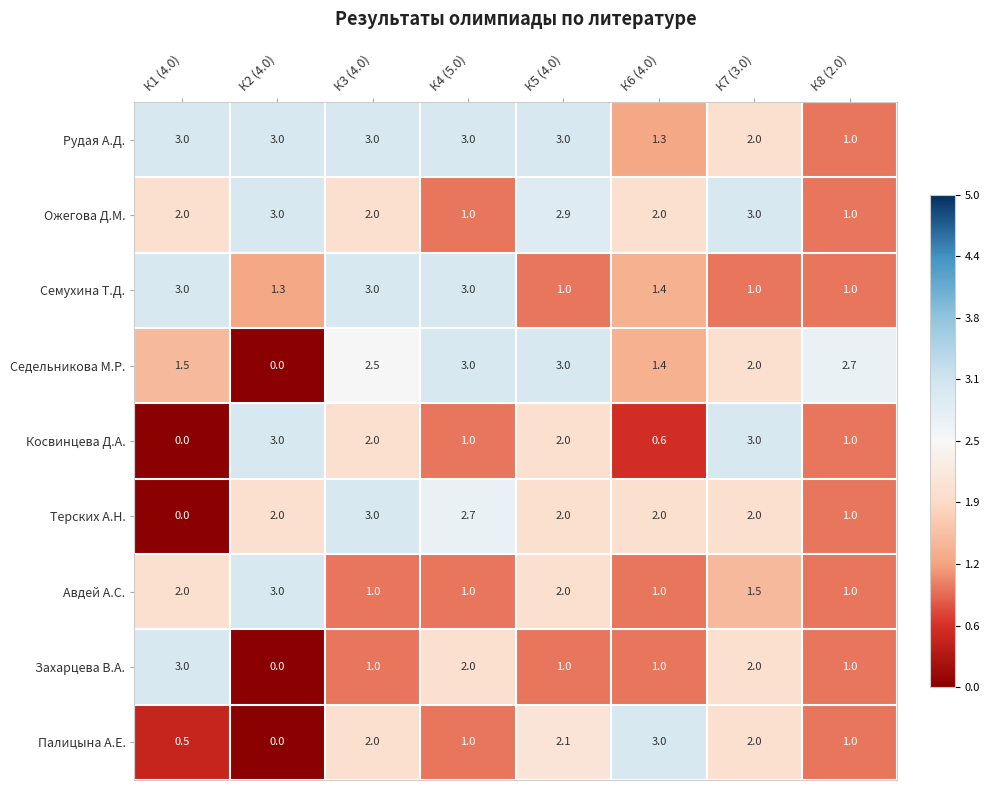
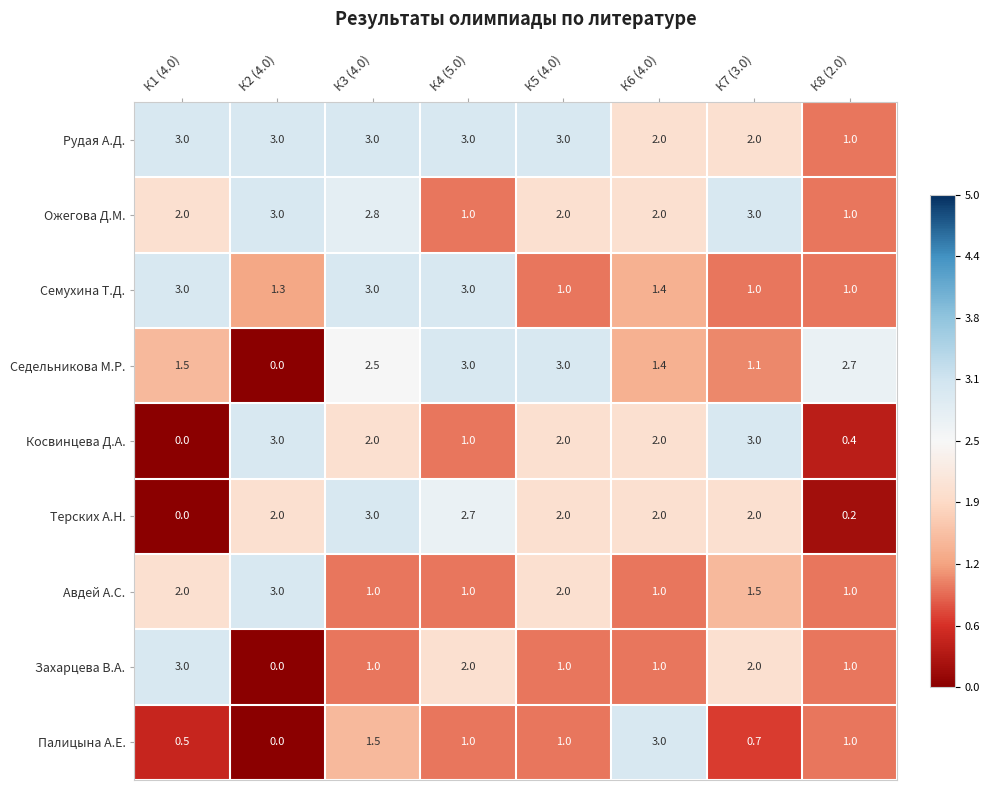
Рудая А.Д., К6 (4.0): 1.3 -> 2.0
Ожегова Д.М., К3 (4.0): 2.0 -> 2.8
Ожегова Д.М., К5 (4.0): 2.9 -> 2.0
Седельникова М.Р., К7 (3.0): 2.0 -> 1.1
Косвинцева Д.А., К6 (4.0): 0.6 -> 2.0
Косвинцева Д.А., К8 (2.0): 1.0 -> 0.4
Терских А.Н., К8 (2.0): 1.0 -> 0.2
Палицына А.Е., К3 (4.0): 2.0 -> 1.5
Палицына А.Е., К5 (4.0): 2.1 -> 1.0
Палицына А.Е., К7 (3.0): 2.0 -> 0.7
